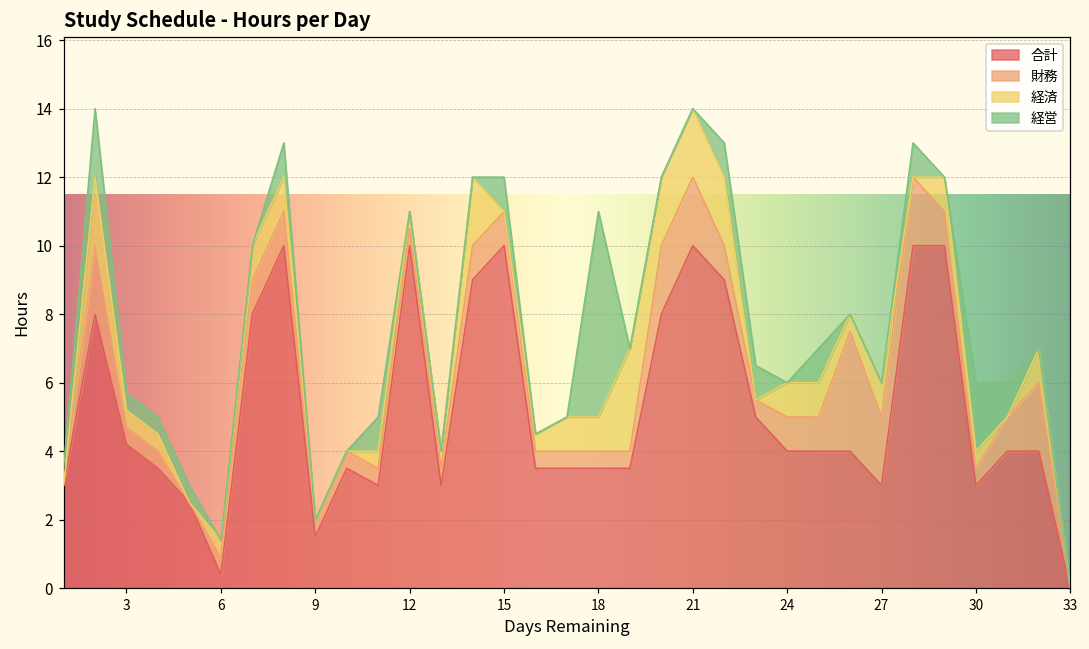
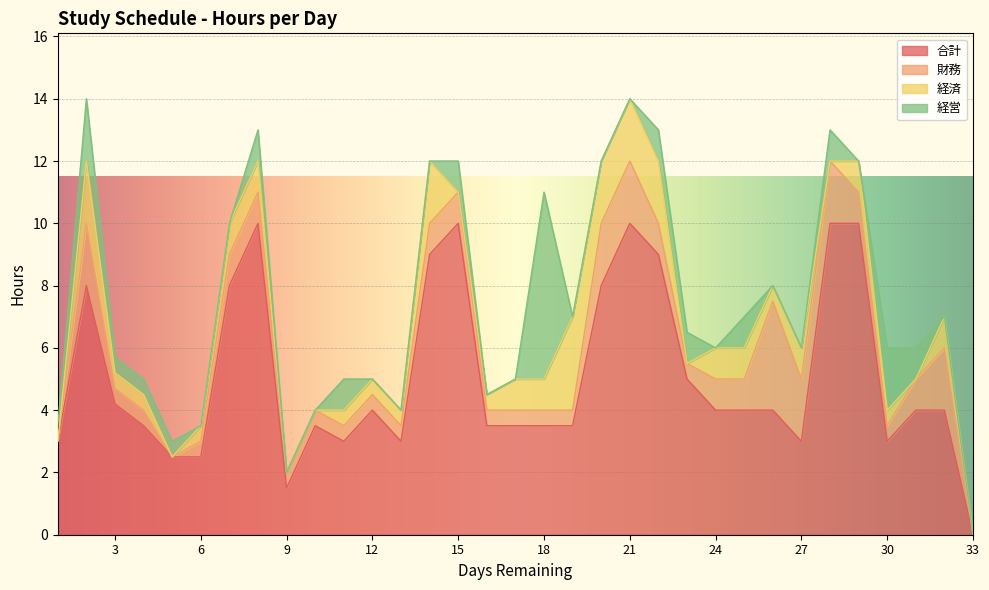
合計, 6: 0.4 -> 2.5
合計, 12: 10 -> 4
